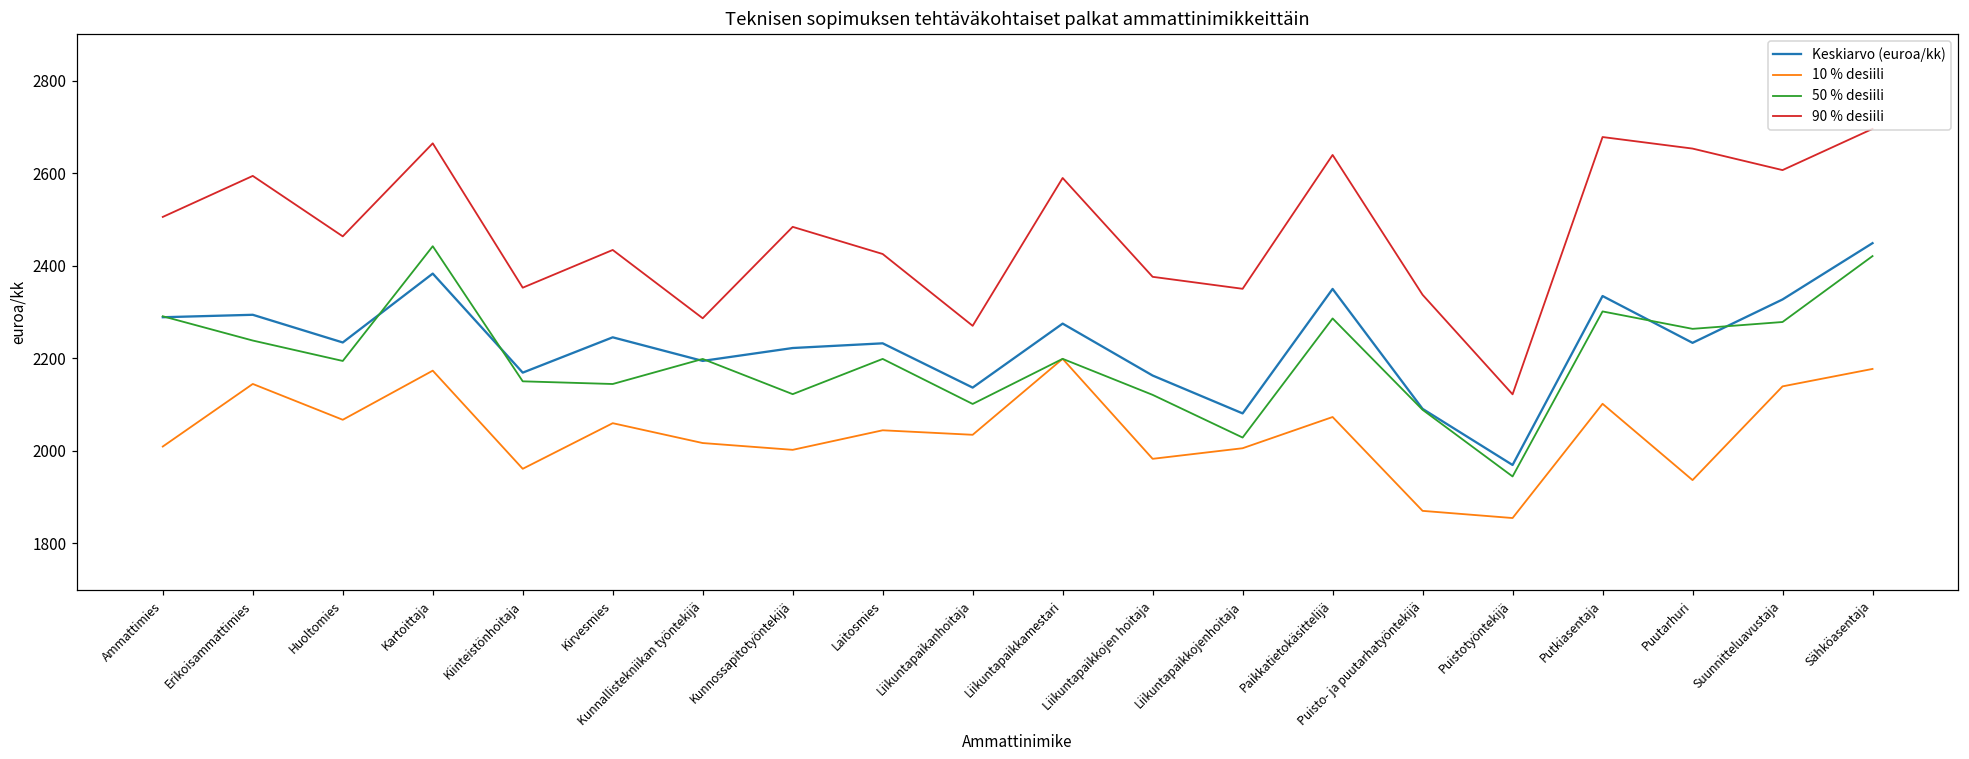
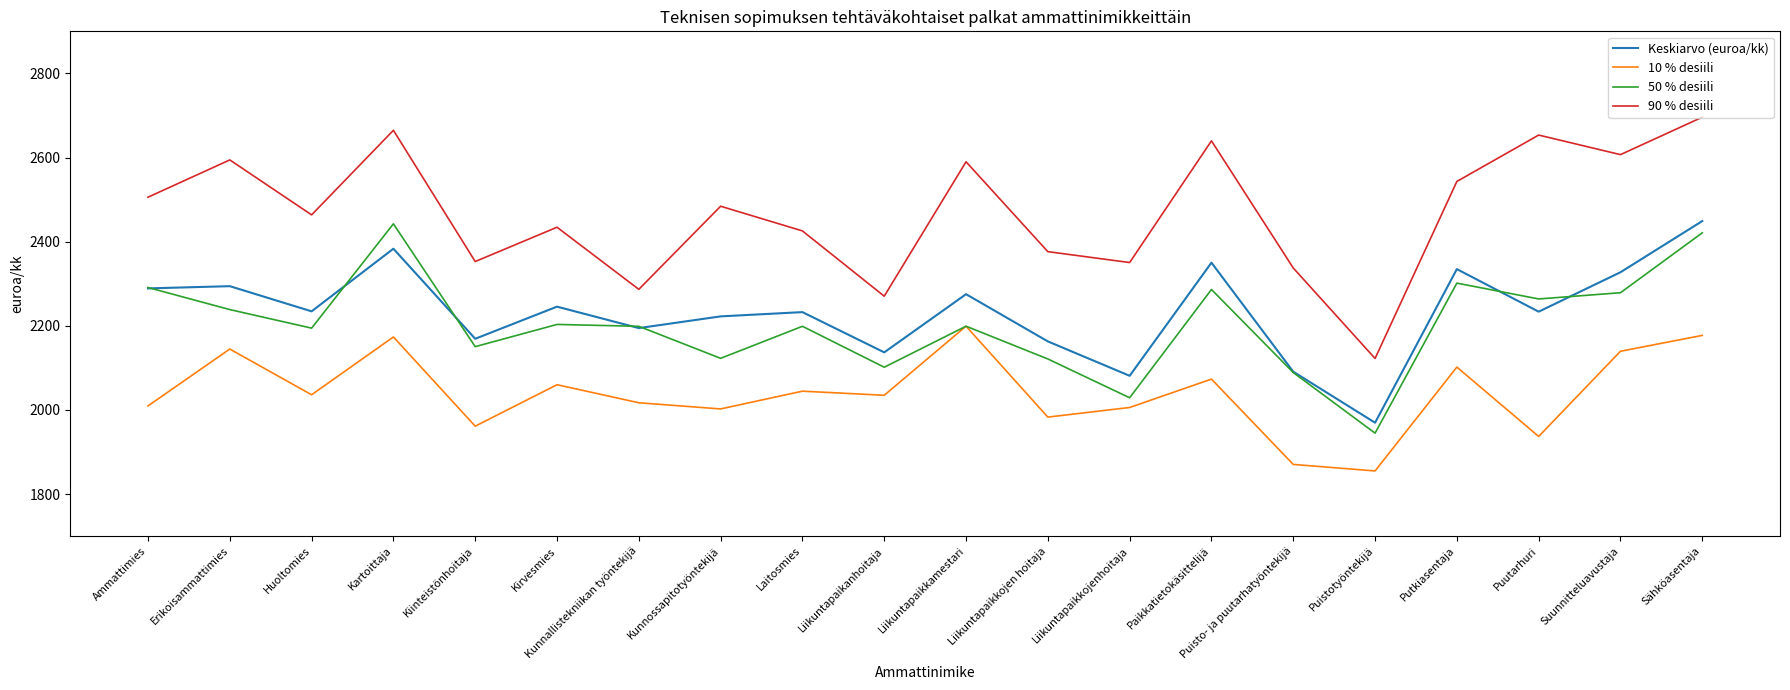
10 % desiili, Huoltomies: 2070 -> 2040
50 % desiili, Kirvesmies: 2140 -> 2200
90 % desiili, Putkiasentaja: 2680 -> 2540
